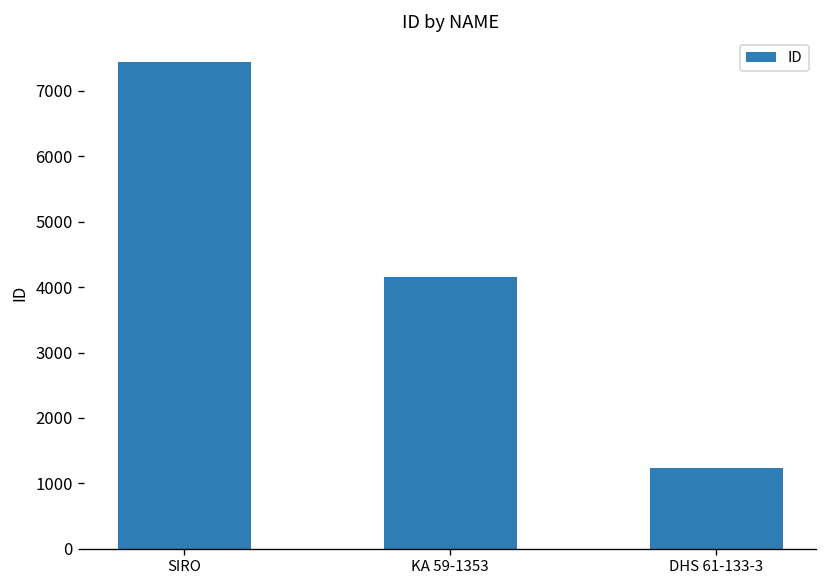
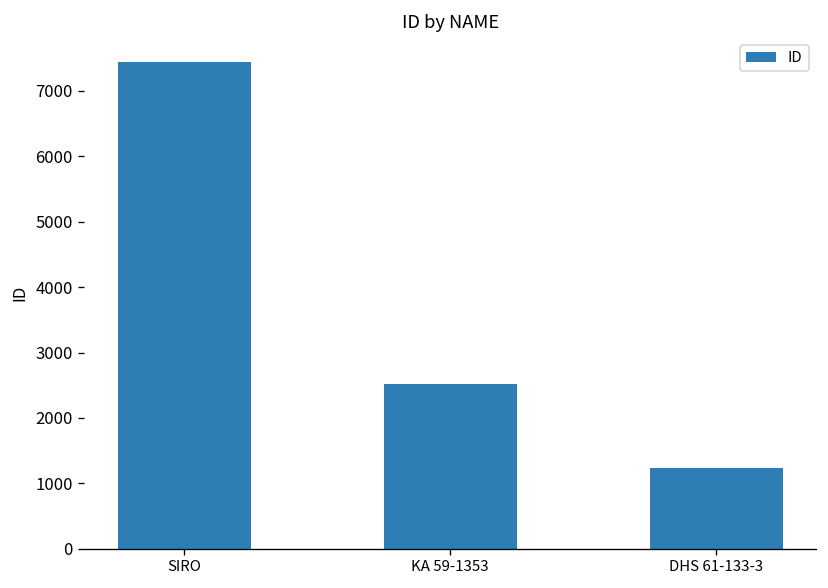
KA 59-1353: 4200 -> 2500
